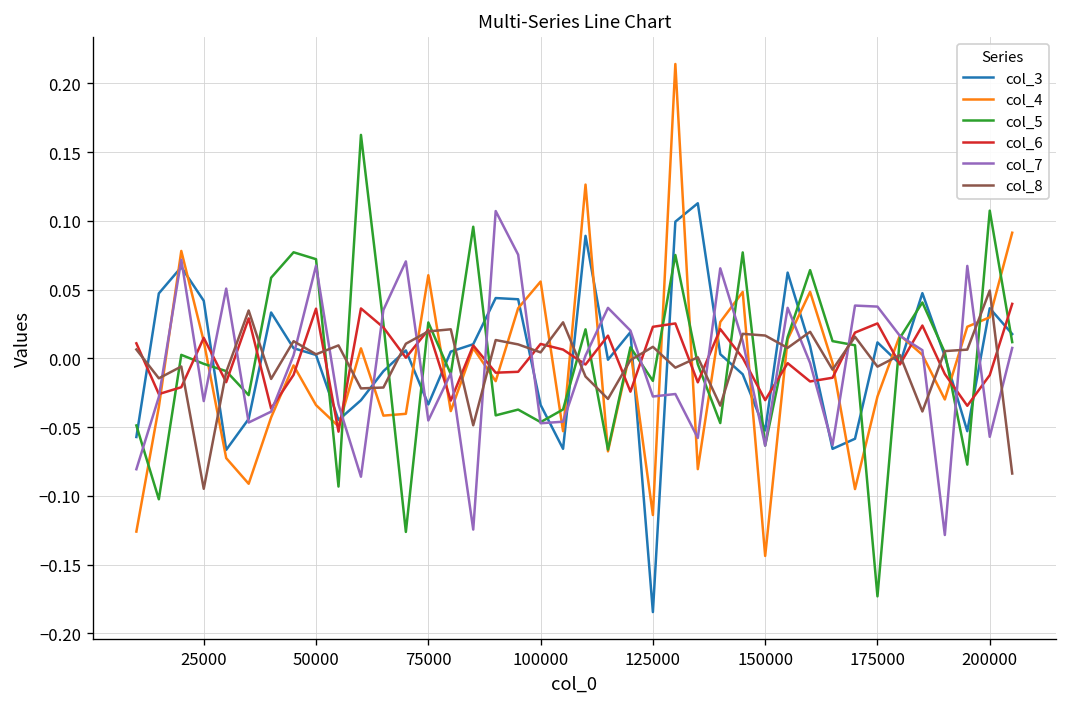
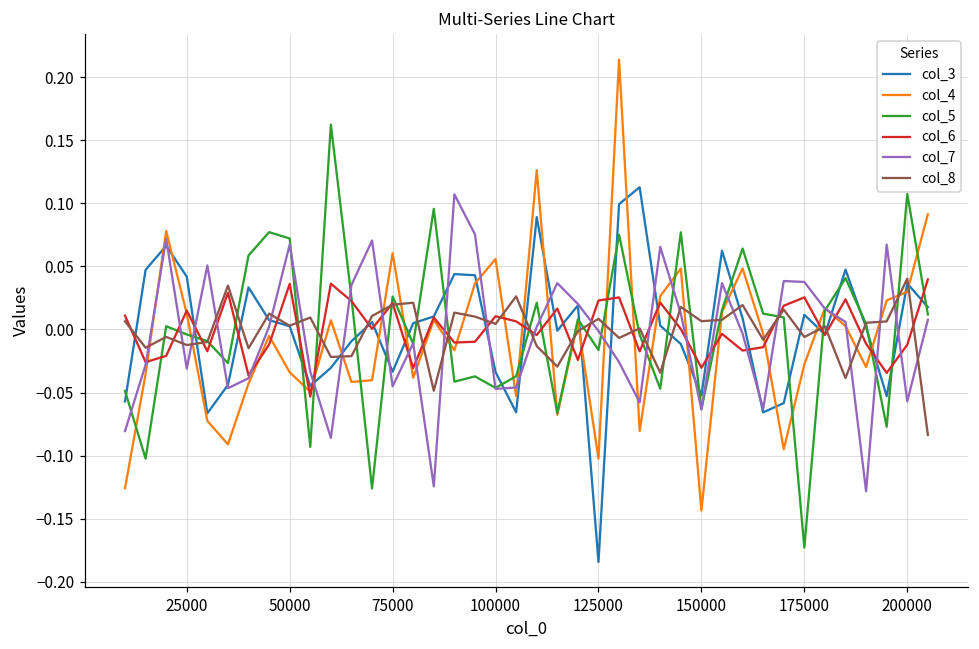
col_8, 25000: -0.095 -> -0.012
col_4, 125000: -0.114 -> -0.102
col_7, 125000: -0.028 -> -0.001
col_8, 150000: 0.017 -> 0.007
col_8, 200000: 0.049 -> 0.040
